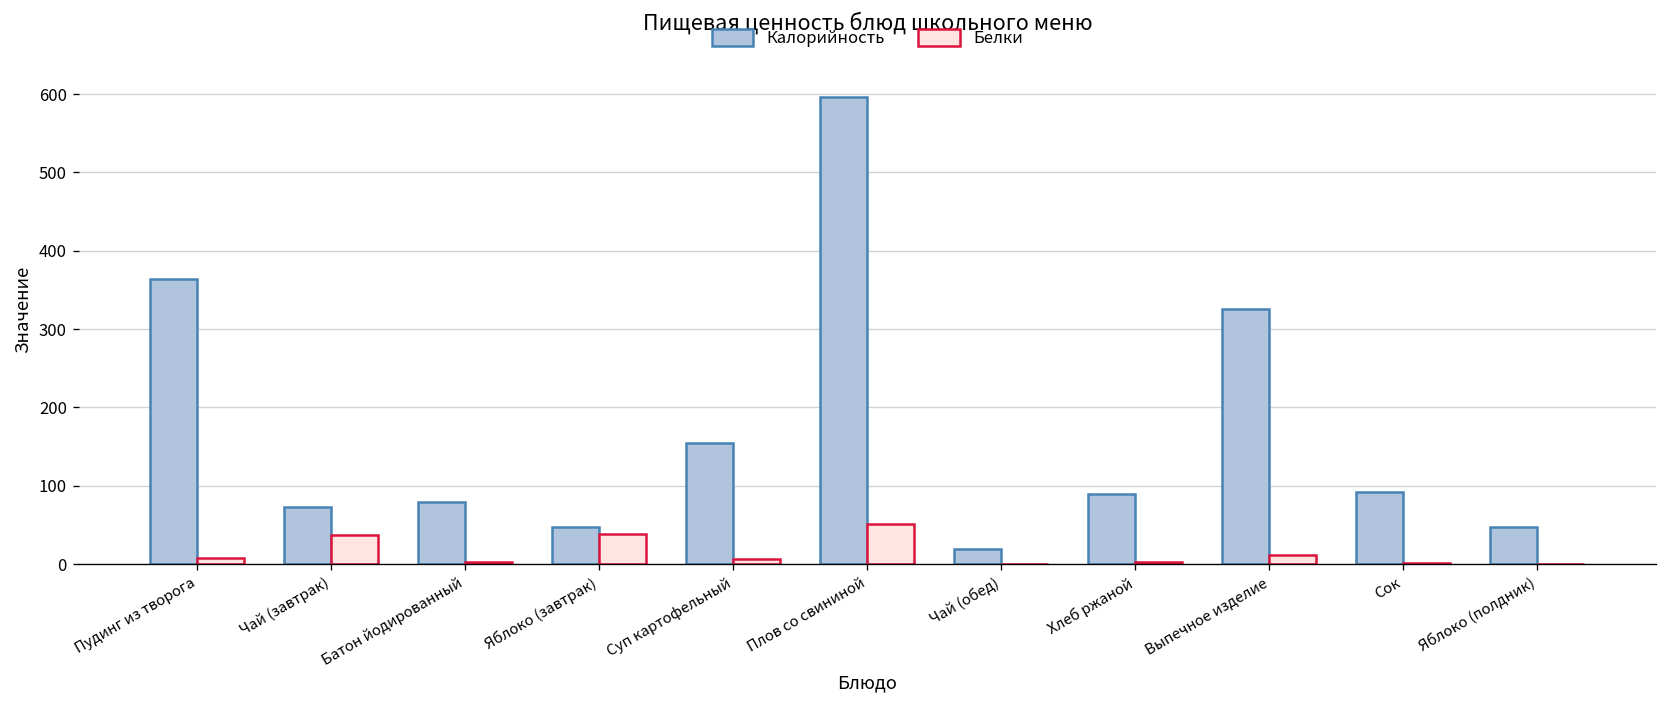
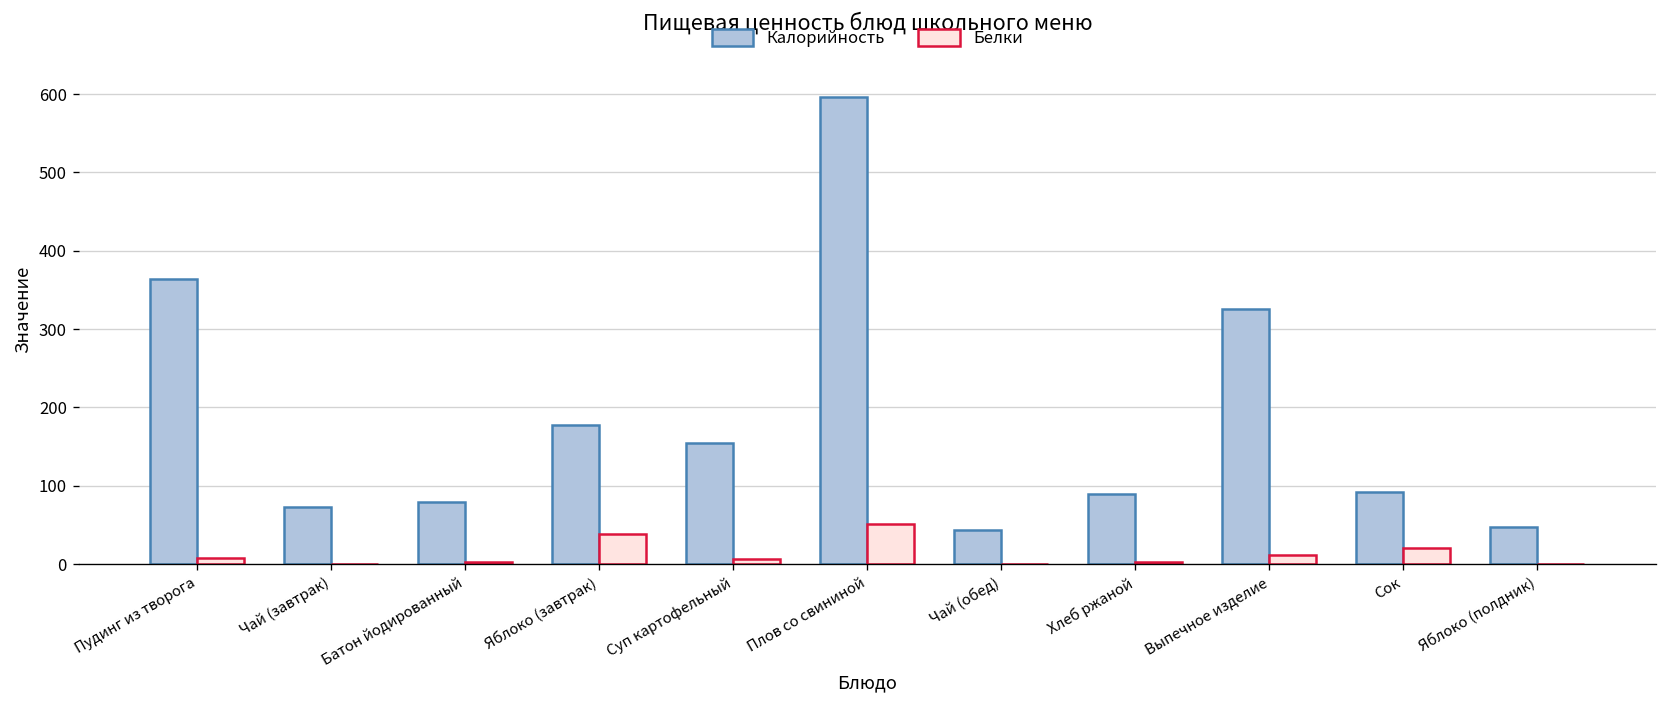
Белки, Чай (завтрак): 40 -> 0
Калорийность, Яблоко (завтрак): 50 -> 180
Калорийность, Чай (обед): 20 -> 40
Белки, Сок: 0 -> 20
